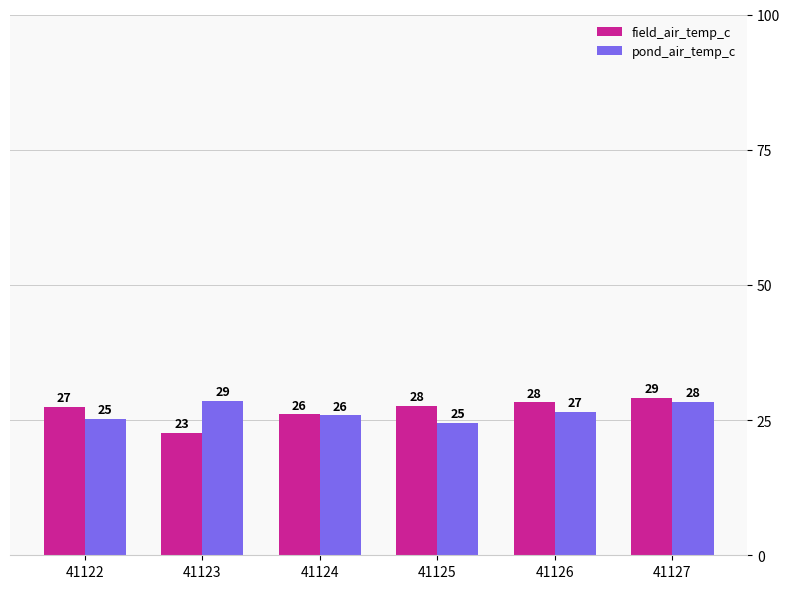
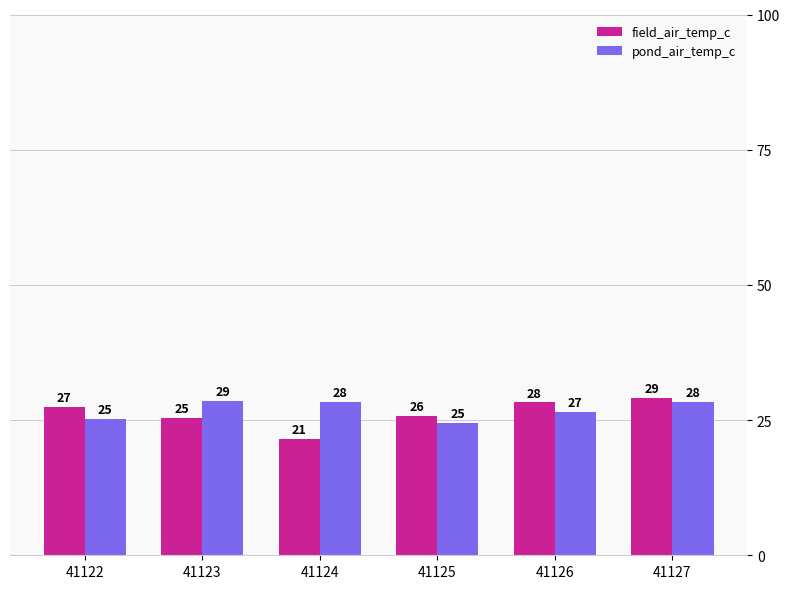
field_air_temp_c, 41123: 23 -> 25
field_air_temp_c, 41124: 26 -> 21
pond_air_temp_c, 41124: 26 -> 28
field_air_temp_c, 41125: 28 -> 26
